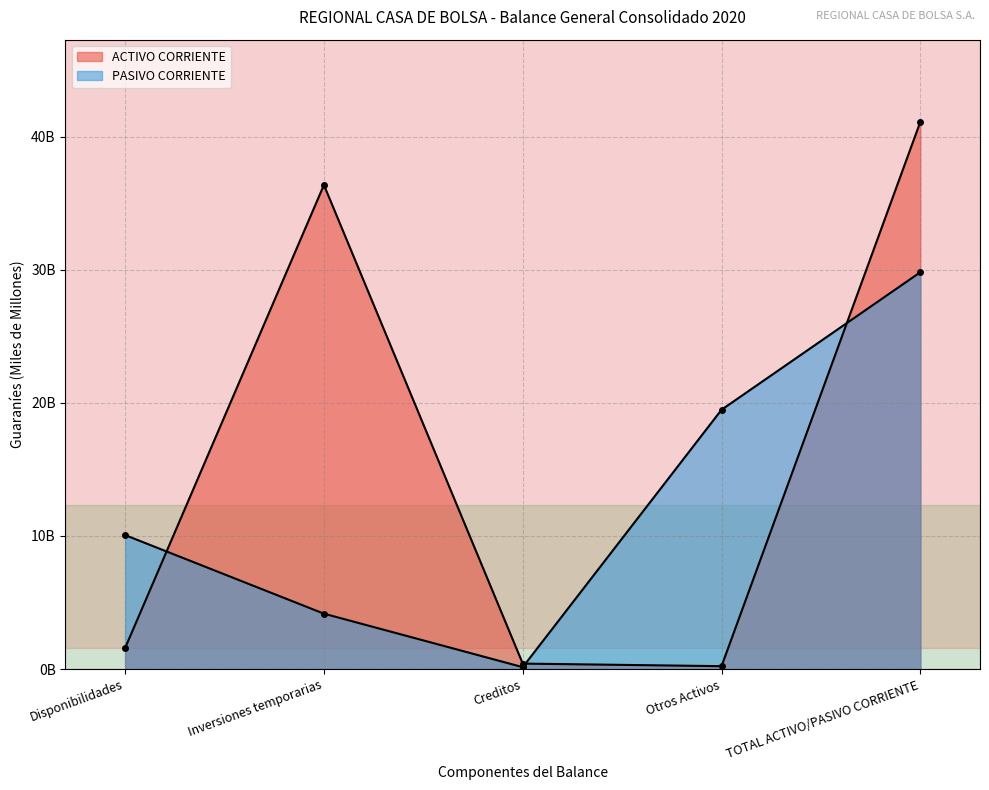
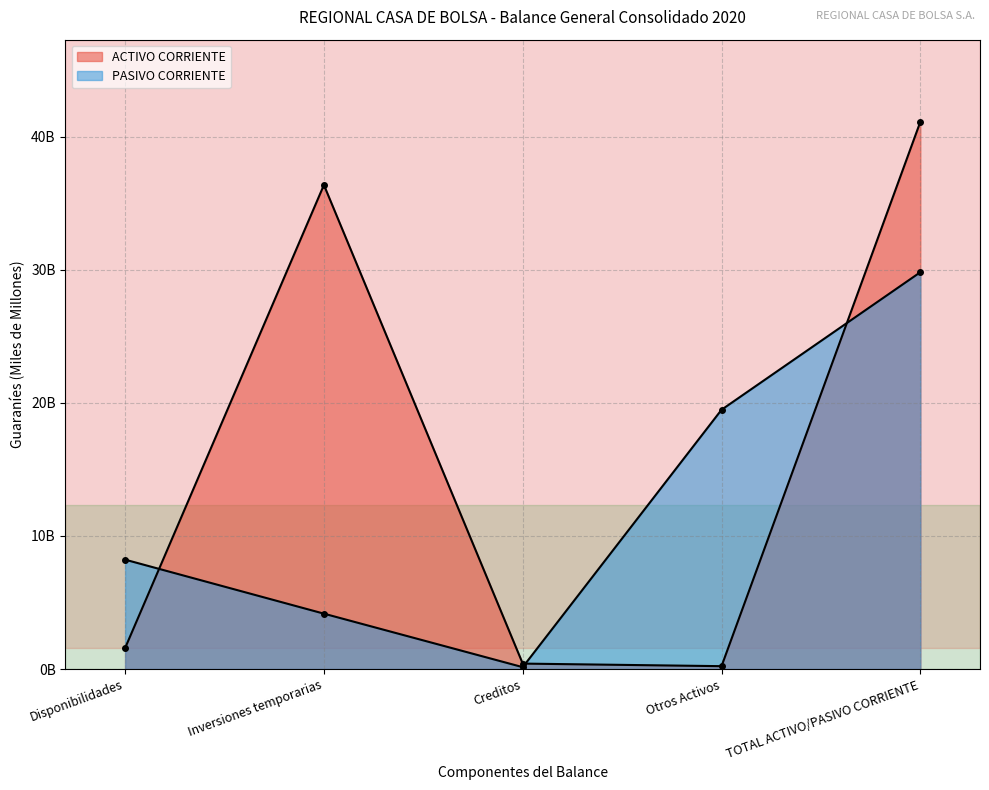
PASIVO CORRIENTE, Disponibilidades: 10100000000 -> 8200000000
